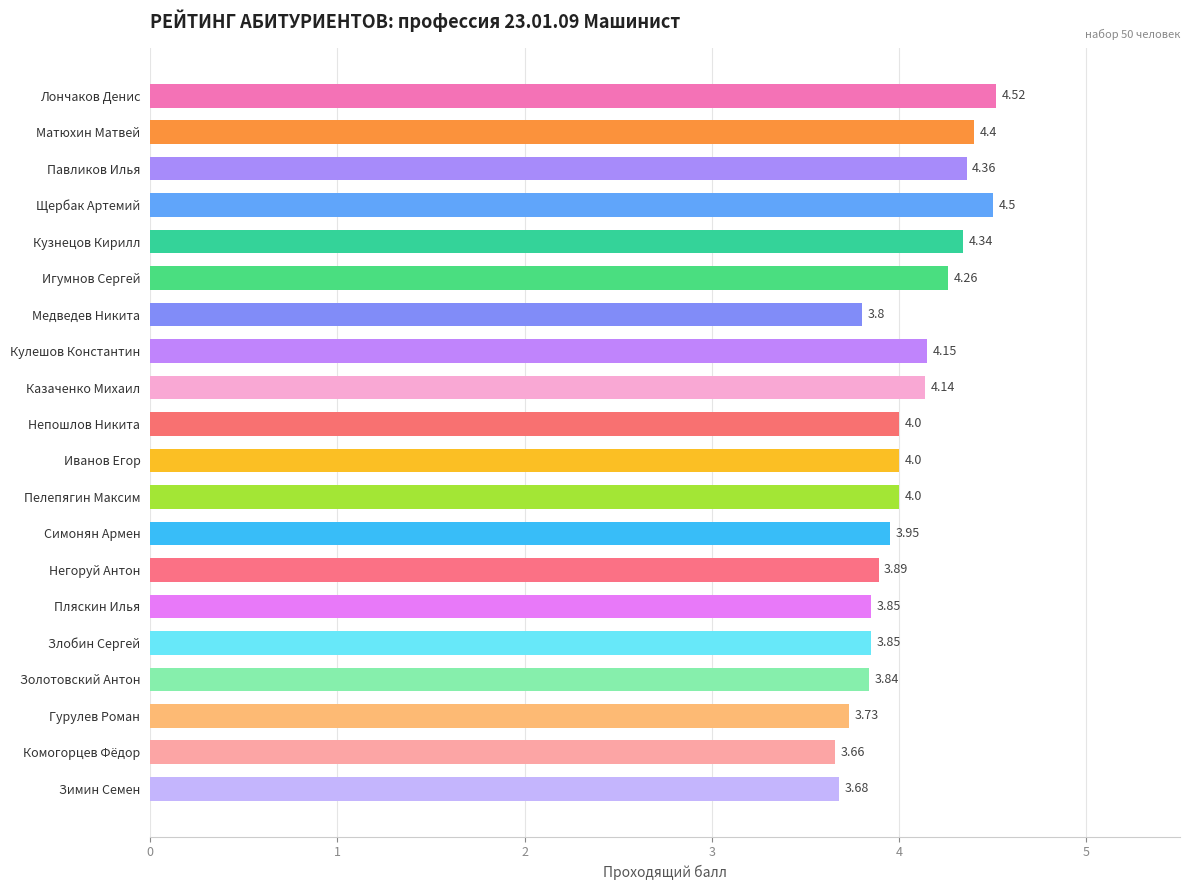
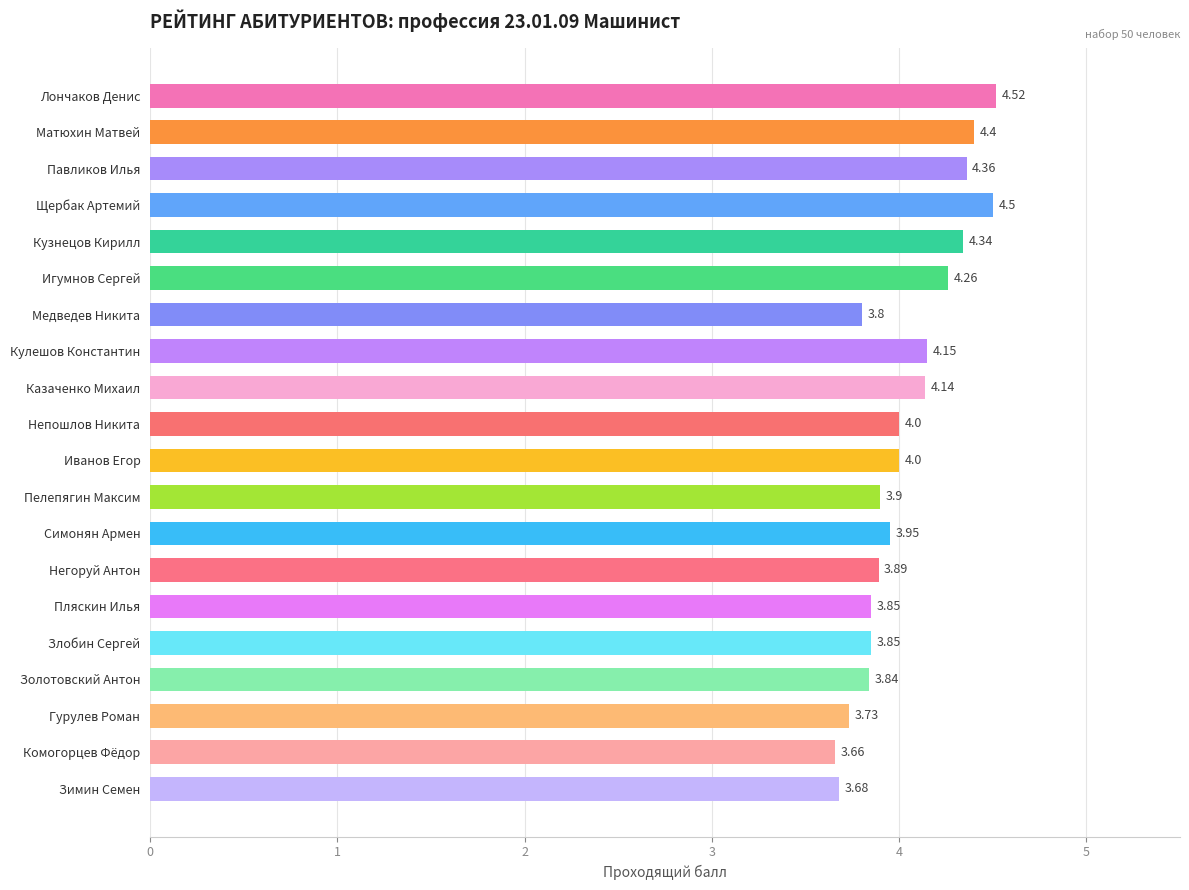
Пелепягин Максим: 4.0 -> 3.9
